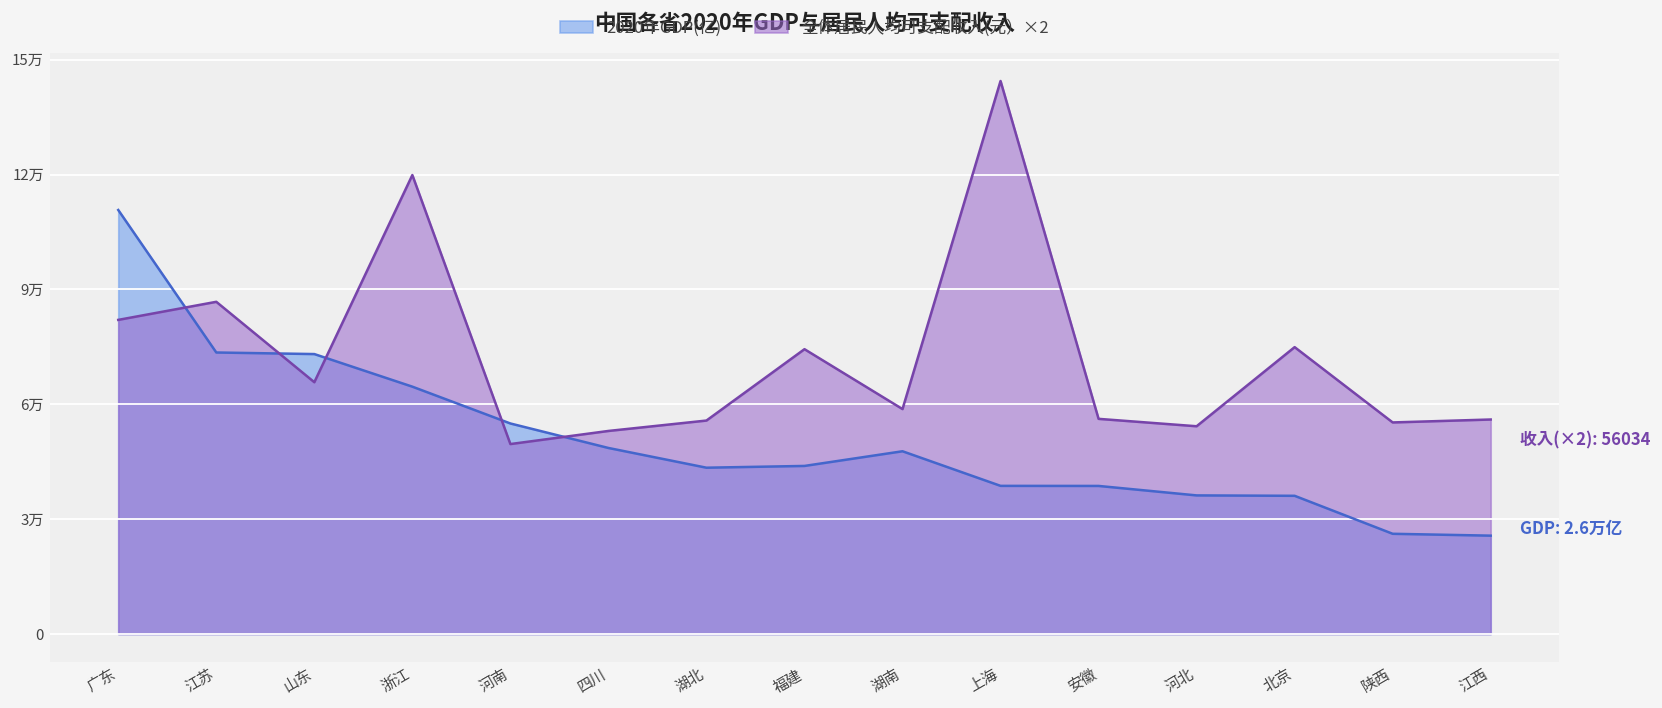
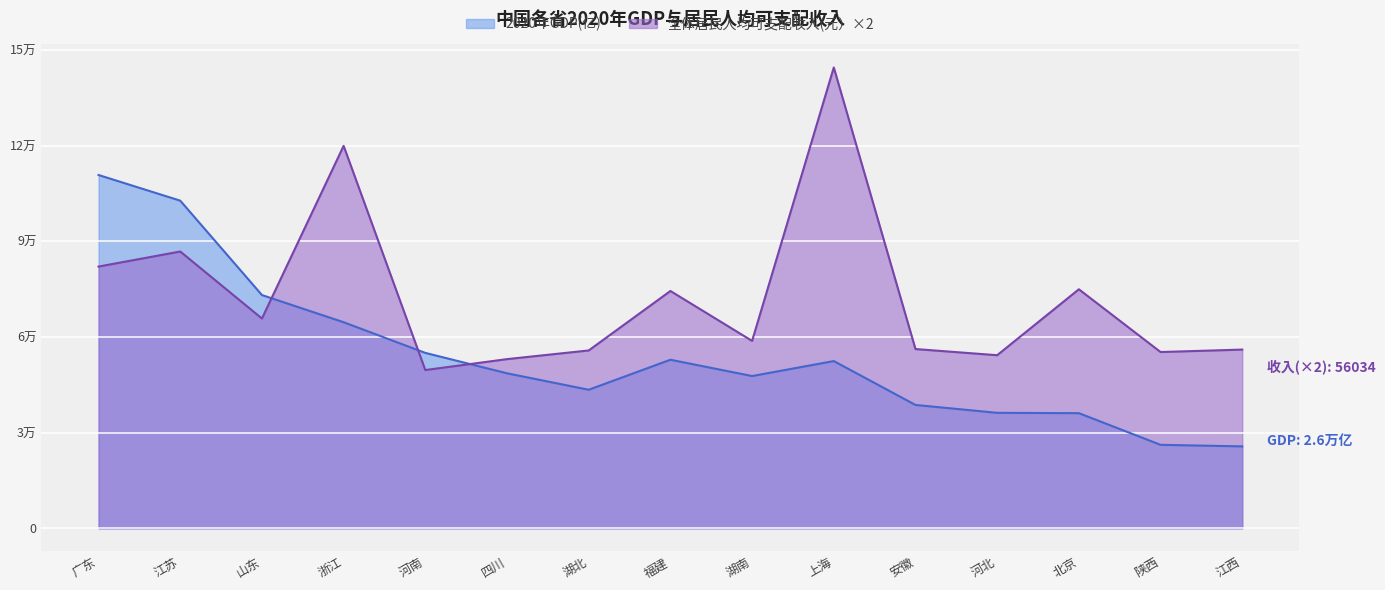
2020年GDP(亿), 江苏: 7.4万 -> 10.3万
2020年GDP(亿), 福建: 4.4万 -> 5.3万
2020年GDP(亿), 上海: 3.9万 -> 5.2万
